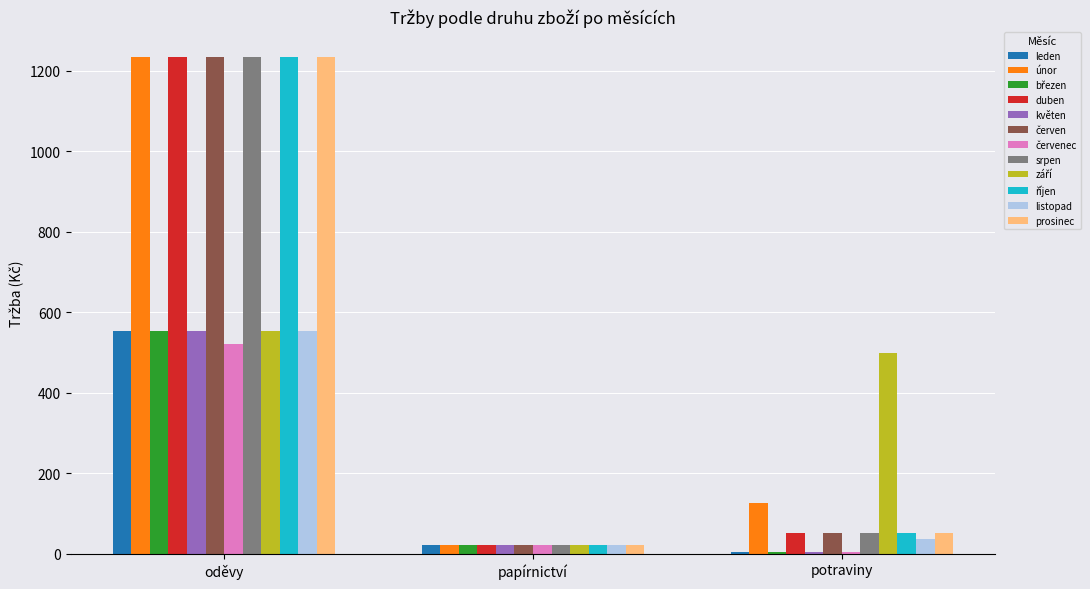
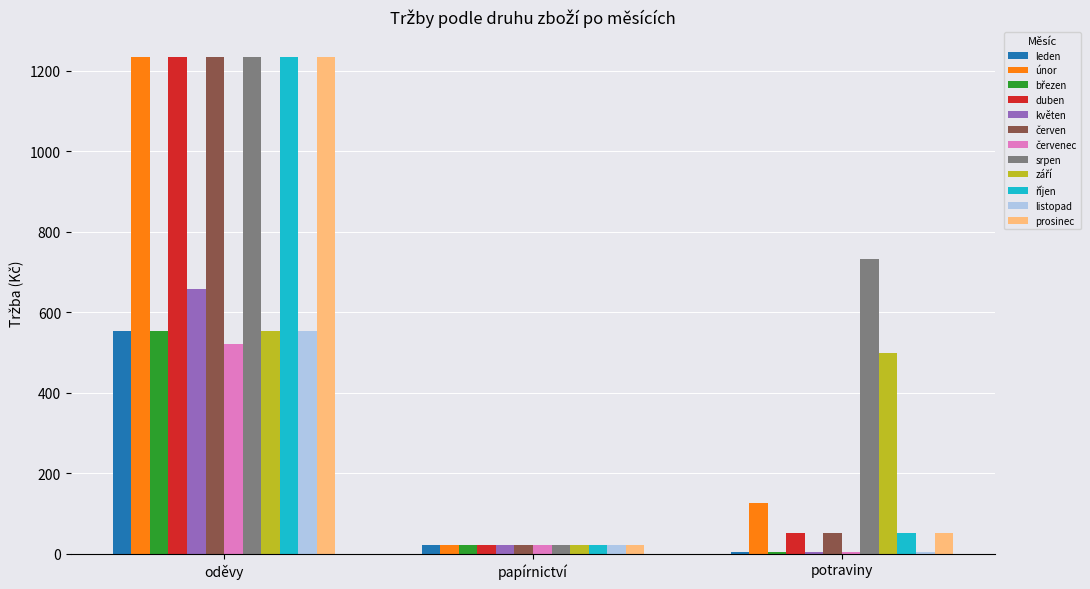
květen, oděvy: 550 -> 660
srpen, potraviny: 50 -> 730
listopad, potraviny: 40 -> 0
